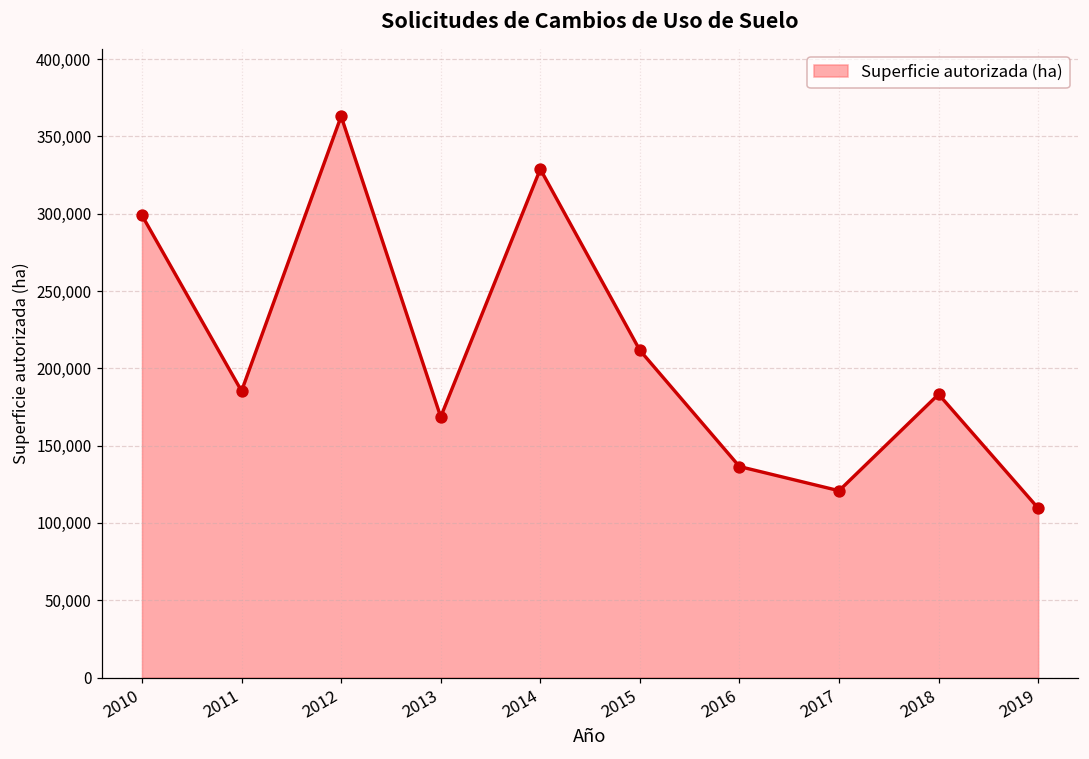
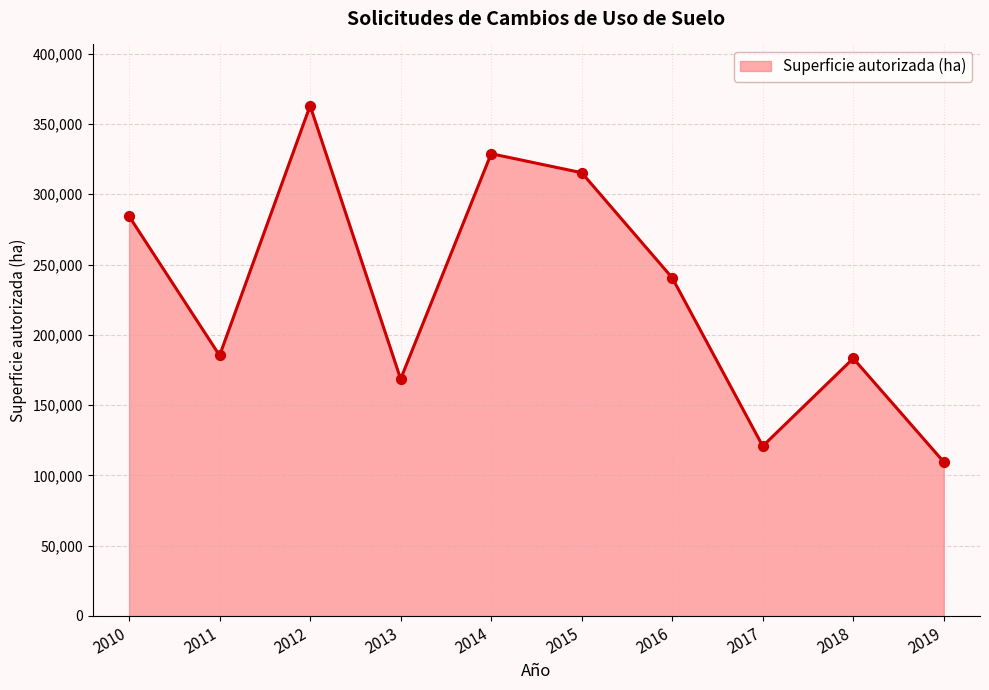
2010: 299,000 -> 284,000
2015: 212,000 -> 315,000
2016: 136,000 -> 241,000
